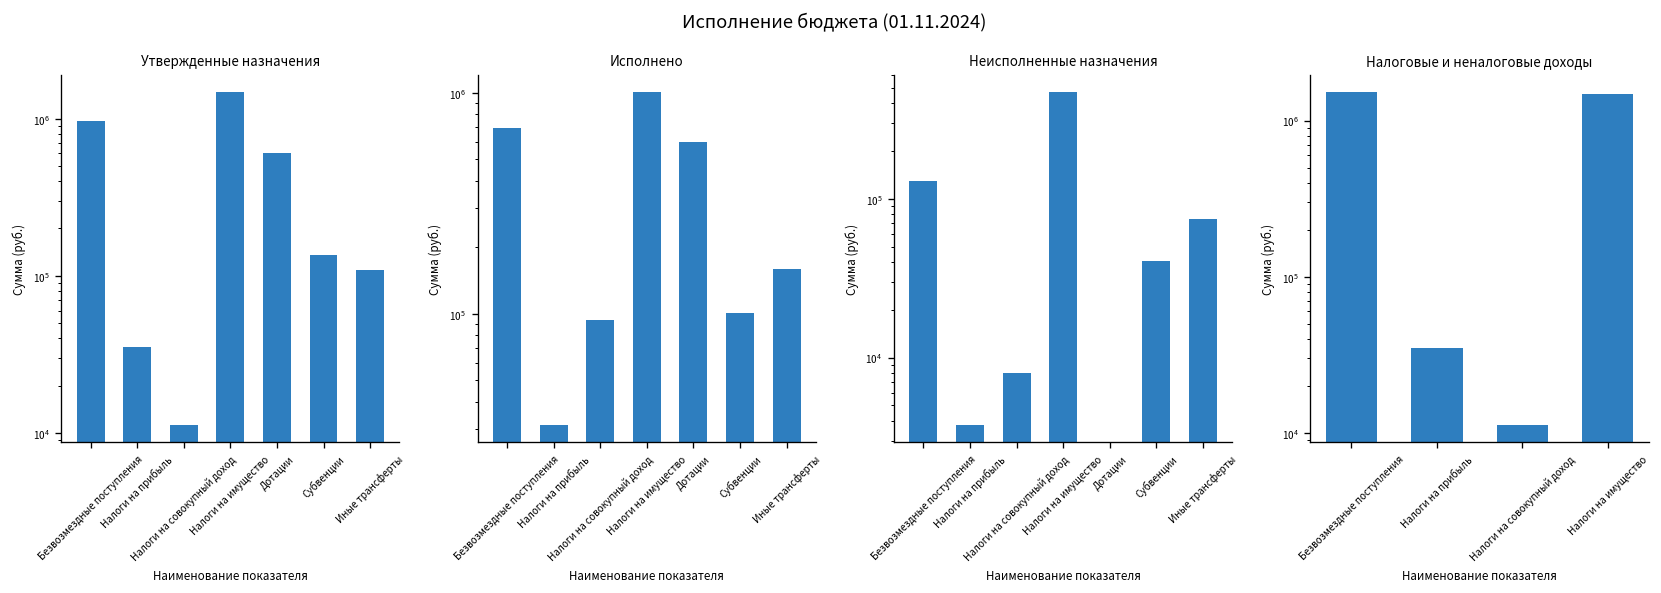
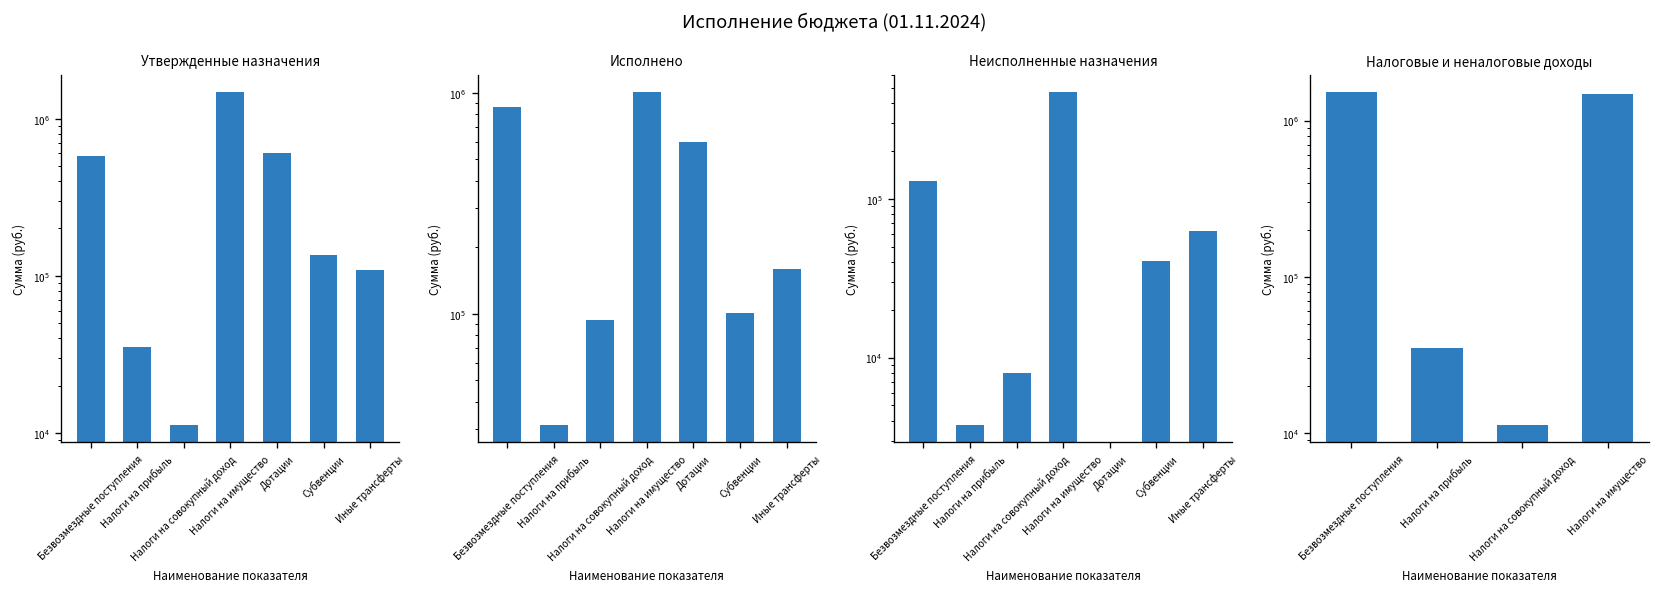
Утвержденные назначения, Безвозмездные поступления: 1000000 -> 600000
Исполнено, Безвозмездные поступления: 690000 -> 900000
Неисполненные назначения, Иные трансферты: 70000 -> 60000
